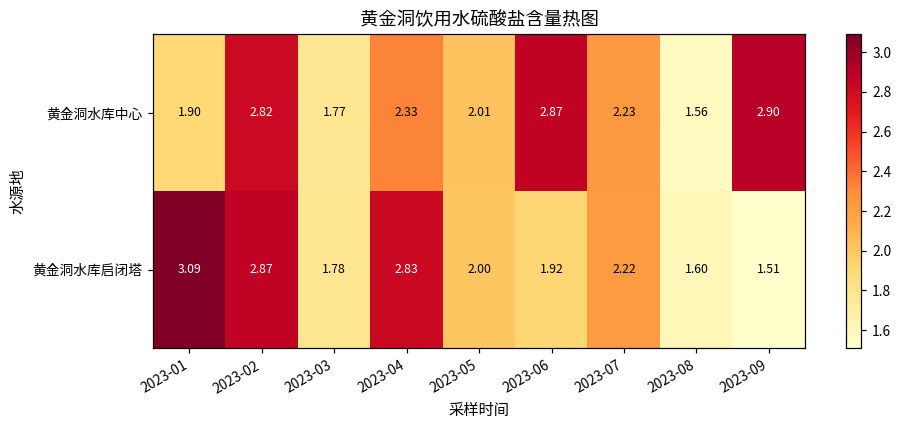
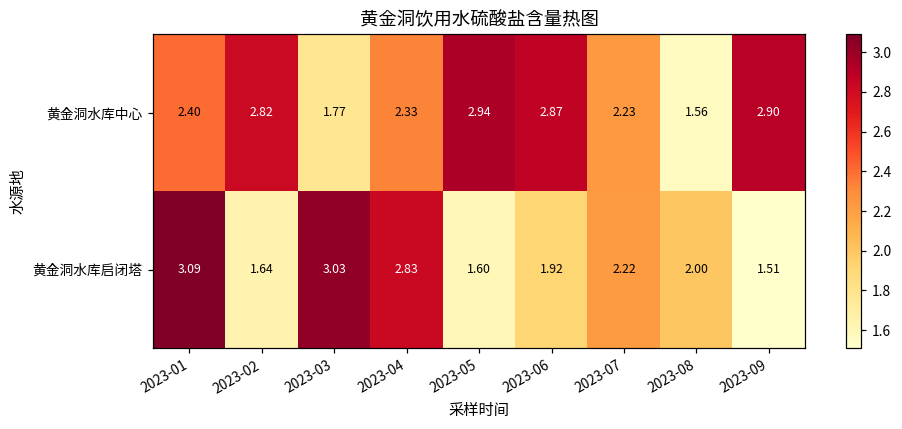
黄金洞水库中心, 2023-01: 1.90 -> 2.40
黄金洞水库中心, 2023-05: 2.01 -> 2.94
黄金洞水库启闭塔, 2023-02: 2.87 -> 1.64
黄金洞水库启闭塔, 2023-03: 1.78 -> 3.03
黄金洞水库启闭塔, 2023-05: 2.00 -> 1.60
黄金洞水库启闭塔, 2023-08: 1.60 -> 2.00
